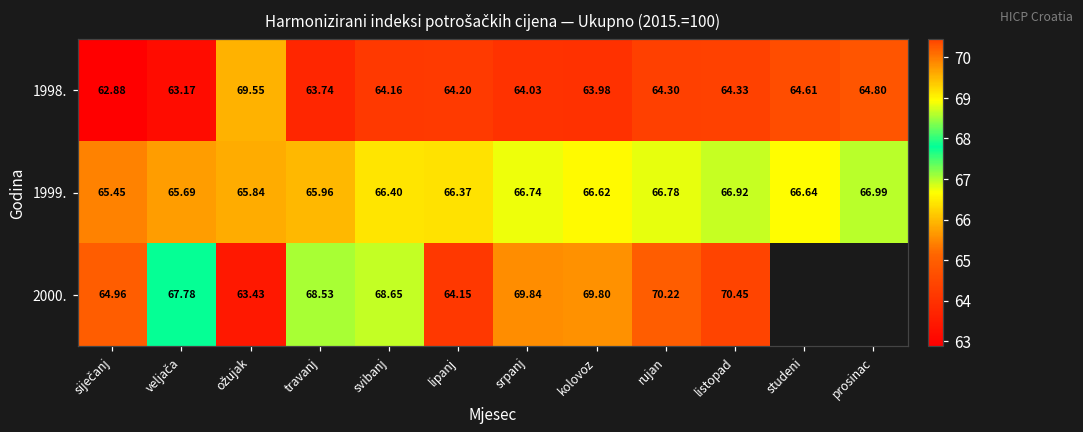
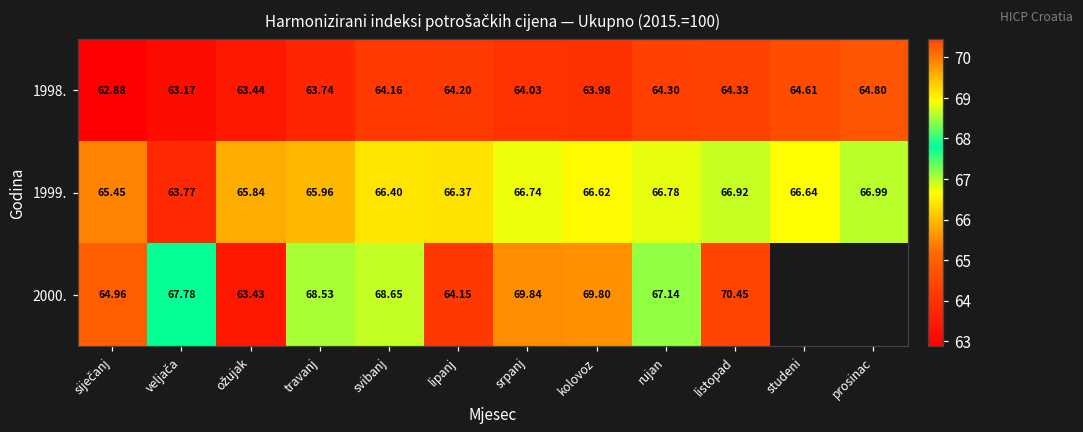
1998., ožujak: 69.55 -> 63.44
1999., veljača: 65.69 -> 63.77
2000., rujan: 70.22 -> 67.14
